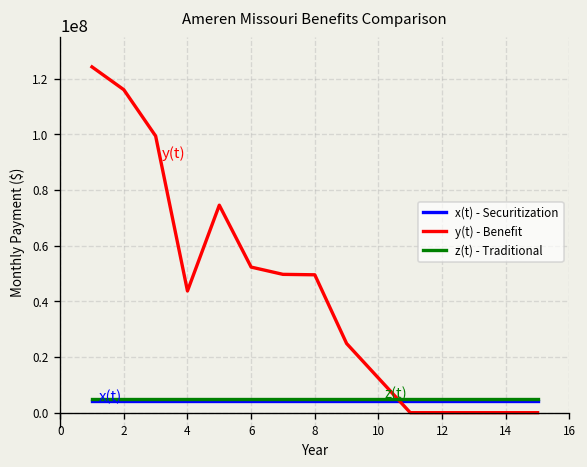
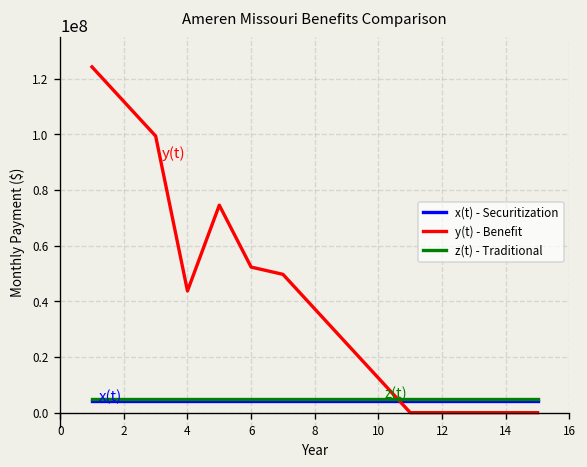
y(t) - Benefit, 2: 116000000 -> 112000000
y(t) - Benefit, 8: 50000000 -> 37000000
